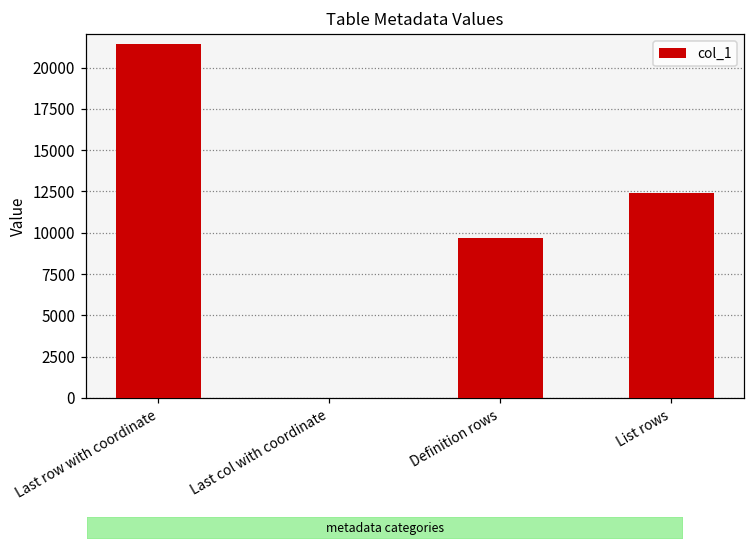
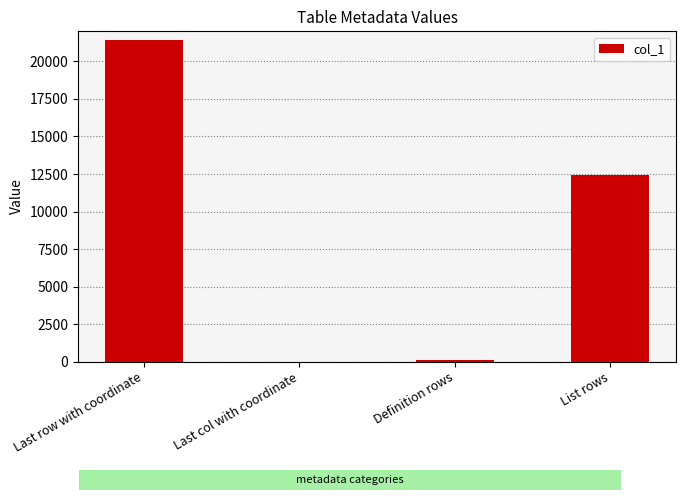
Definition rows: 9700 -> 100
